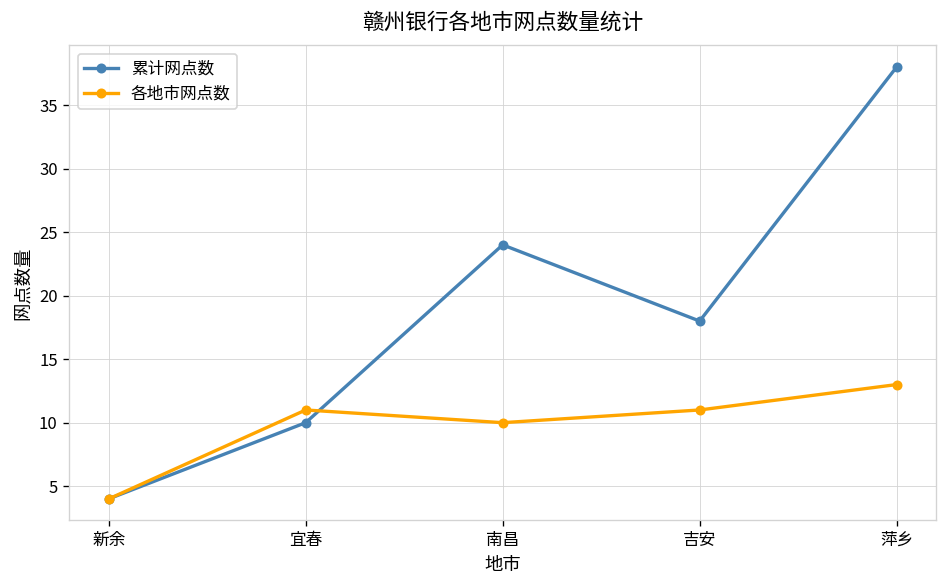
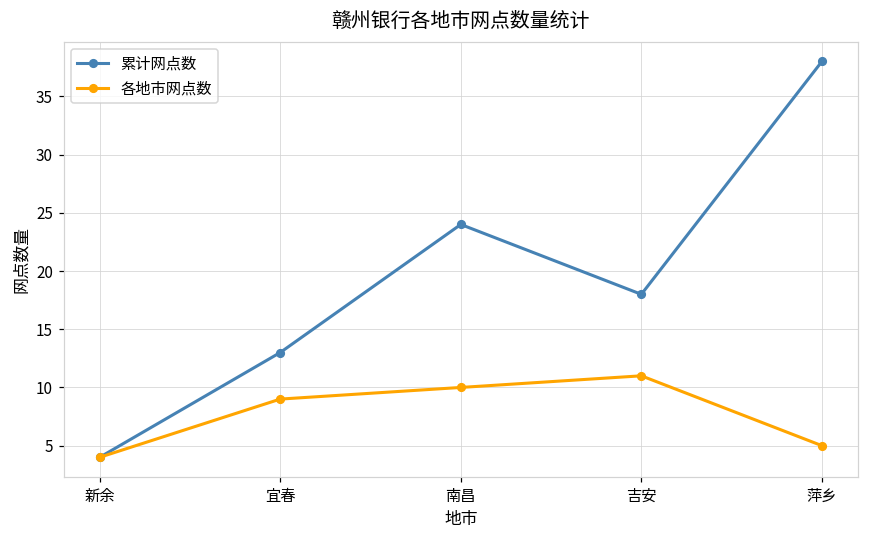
累计网点数, 宜春: 10 -> 13
各地市网点数, 宜春: 11 -> 9
各地市网点数, 萍乡: 13 -> 5
